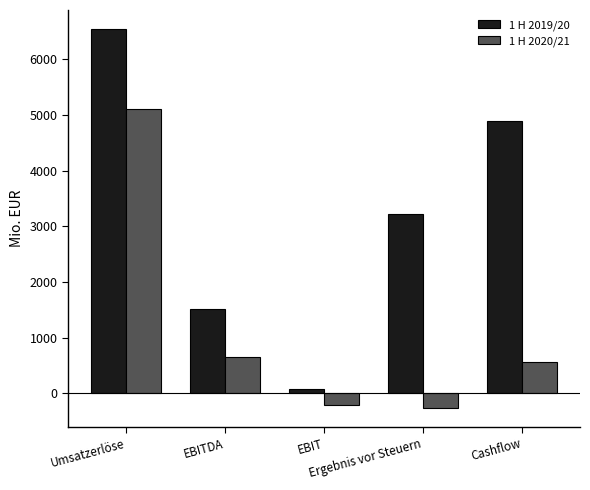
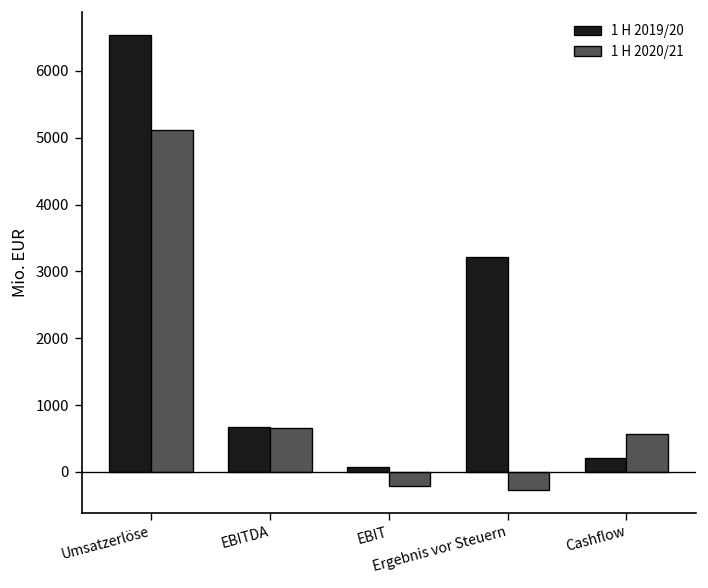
1 H 2019/20, EBITDA: 1500 -> 700
1 H 2019/20, Cashflow: 4900 -> 200
